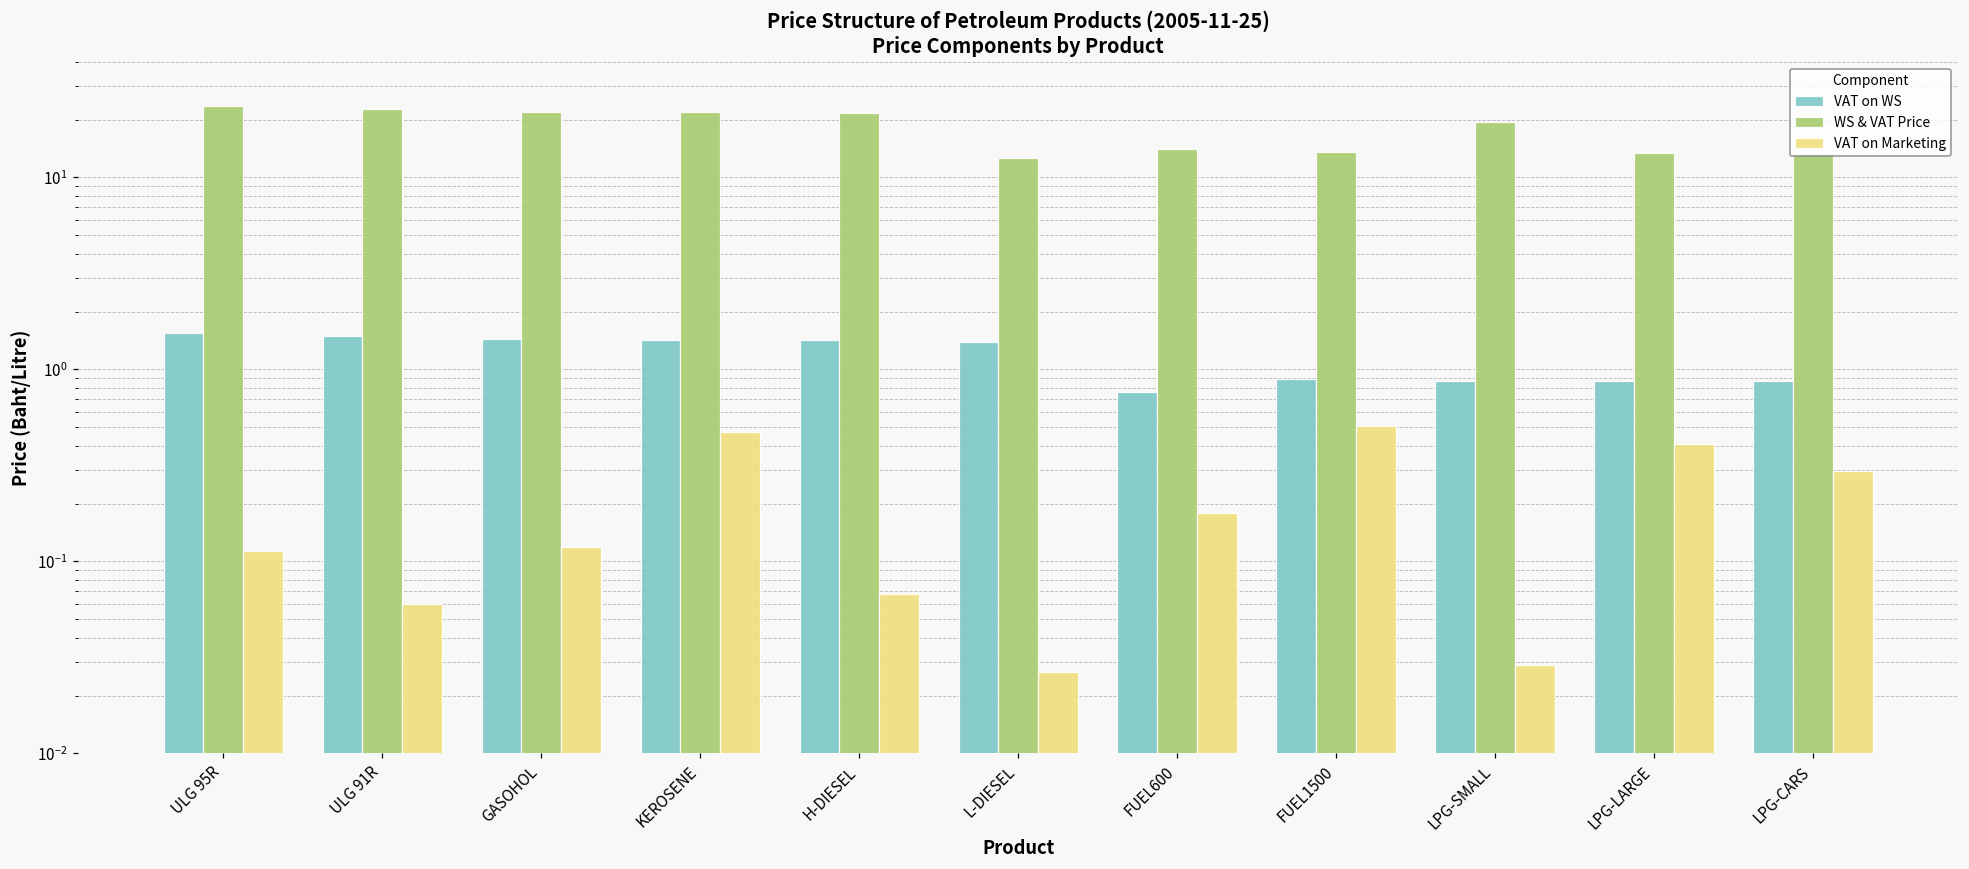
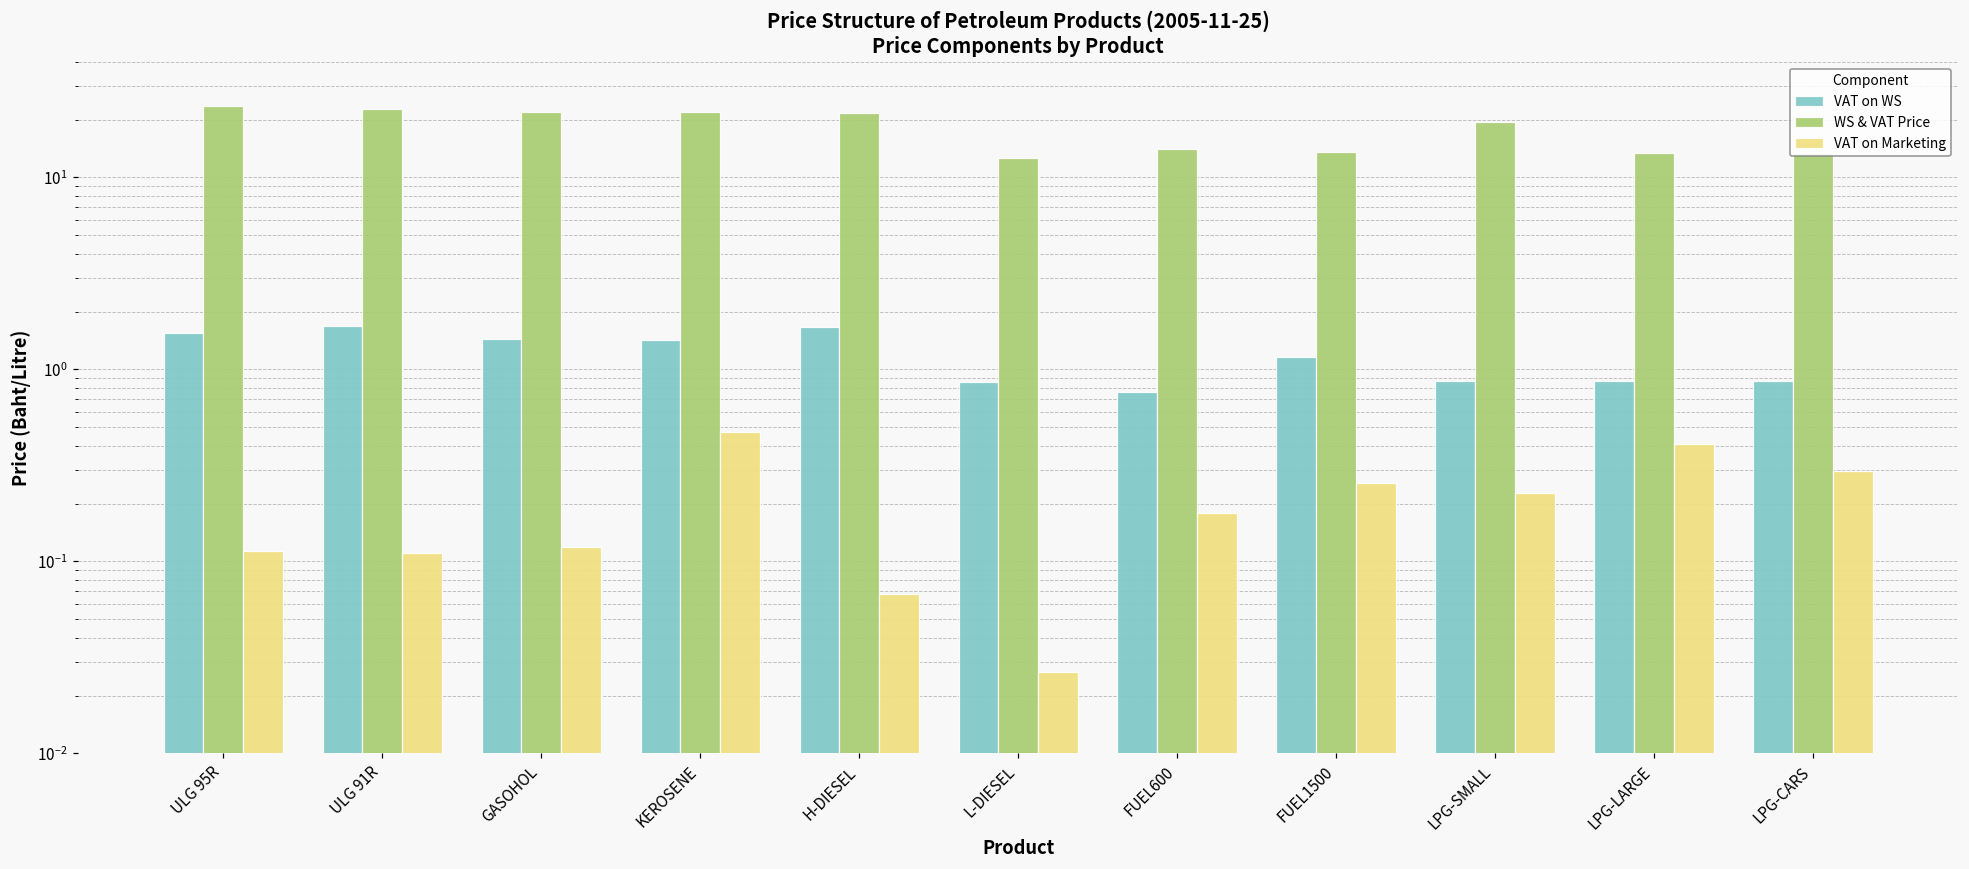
VAT on WS, ULG 91R: 1.5 -> 1.7
VAT on Marketing, ULG 91R: 0.06 -> 0.11
VAT on WS, H-DIESEL: 1.4 -> 1.7
VAT on WS, L-DIESEL: 1.4 -> 0.9
VAT on WS, FUEL1500: 0.9 -> 1.2
VAT on Marketing, FUEL1500: 0.51 -> 0.26
VAT on Marketing, LPG-SMALL: 0.029 -> 0.23
